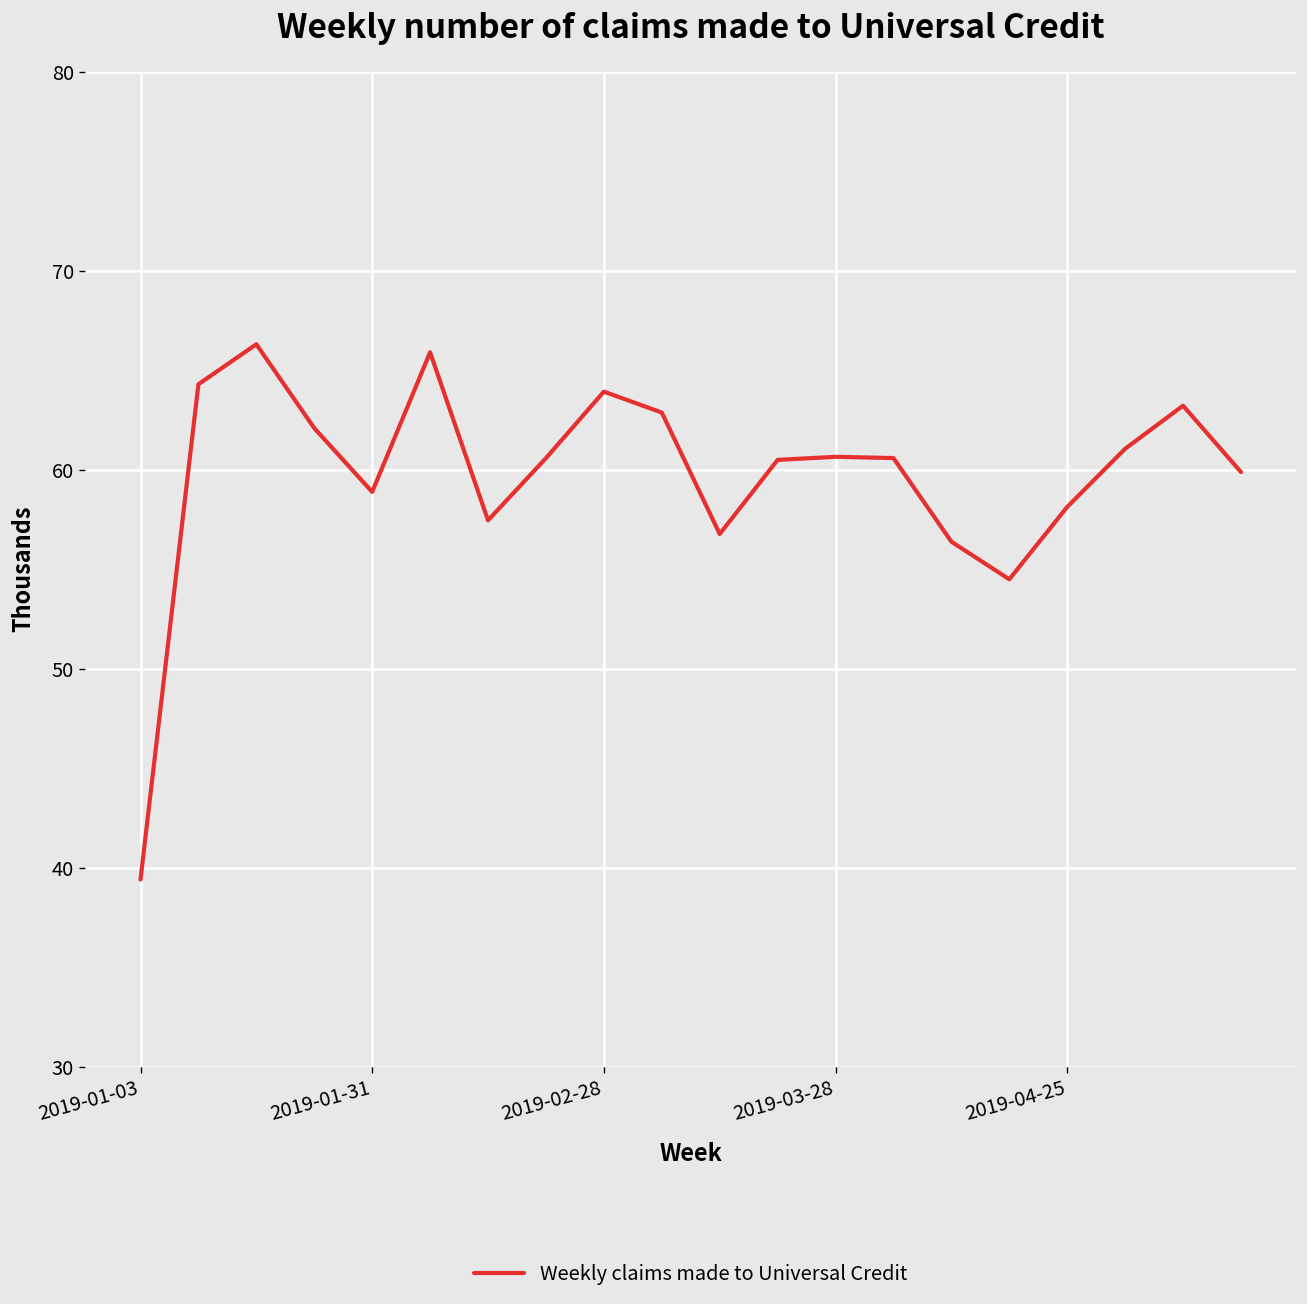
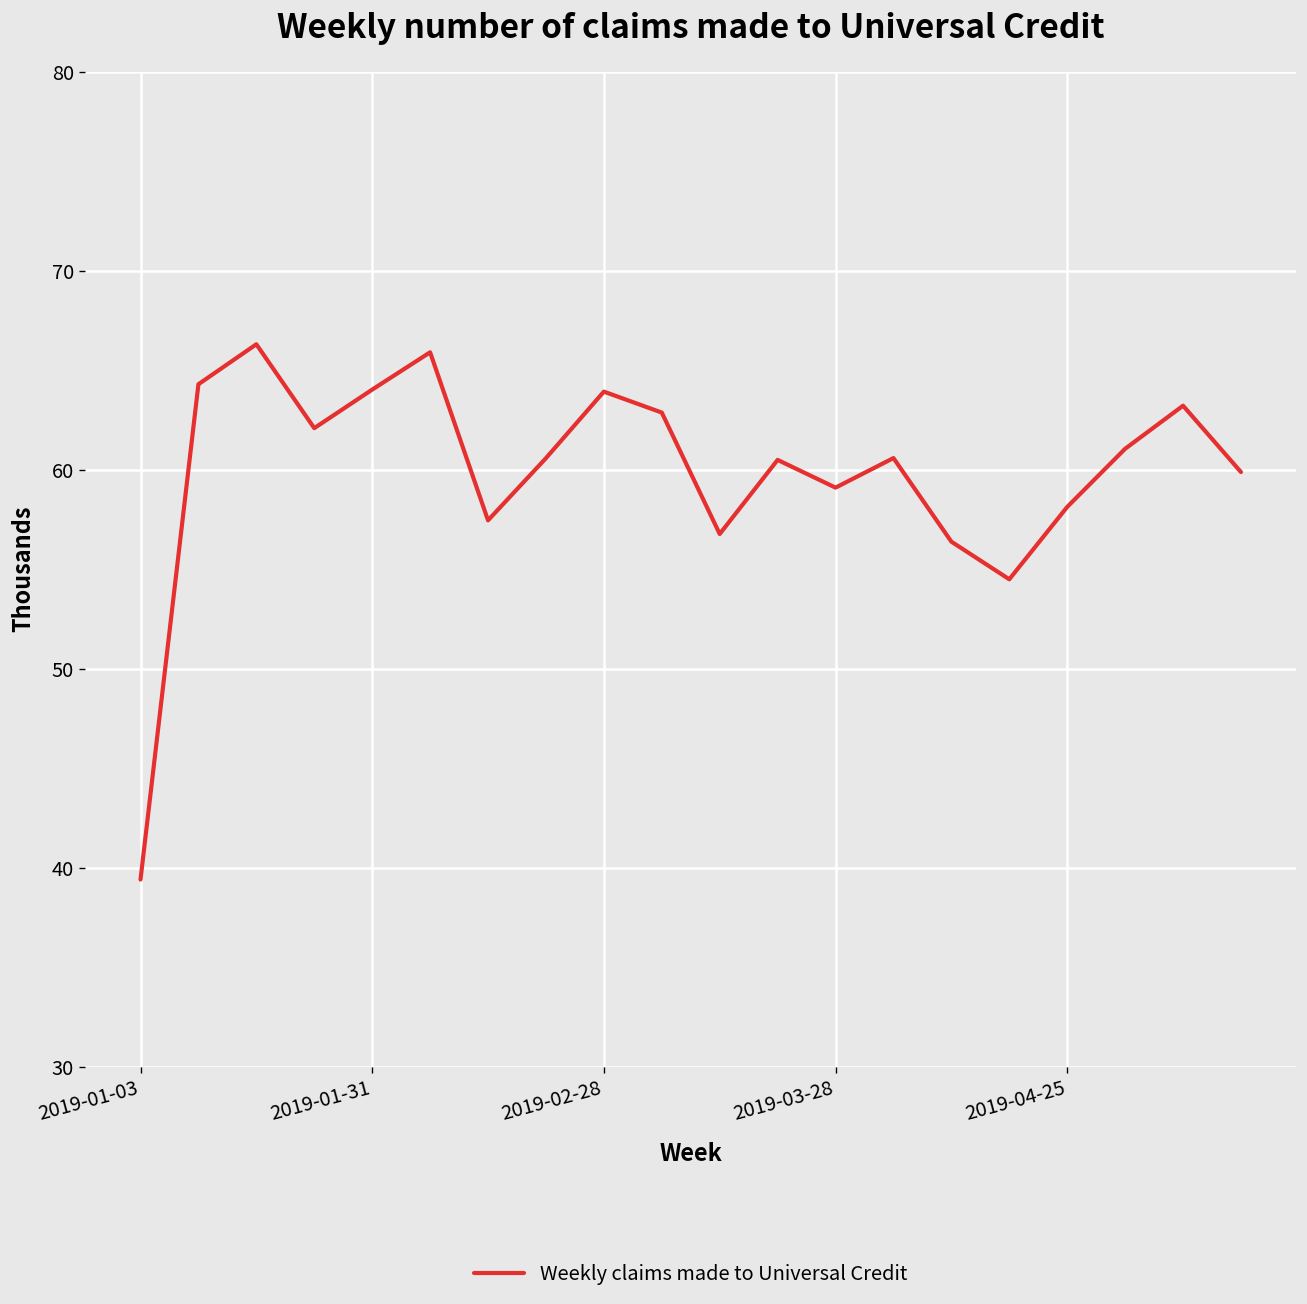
2019-01-31: 58.9 -> 64.0
2019-03-28: 60.6 -> 59.1
